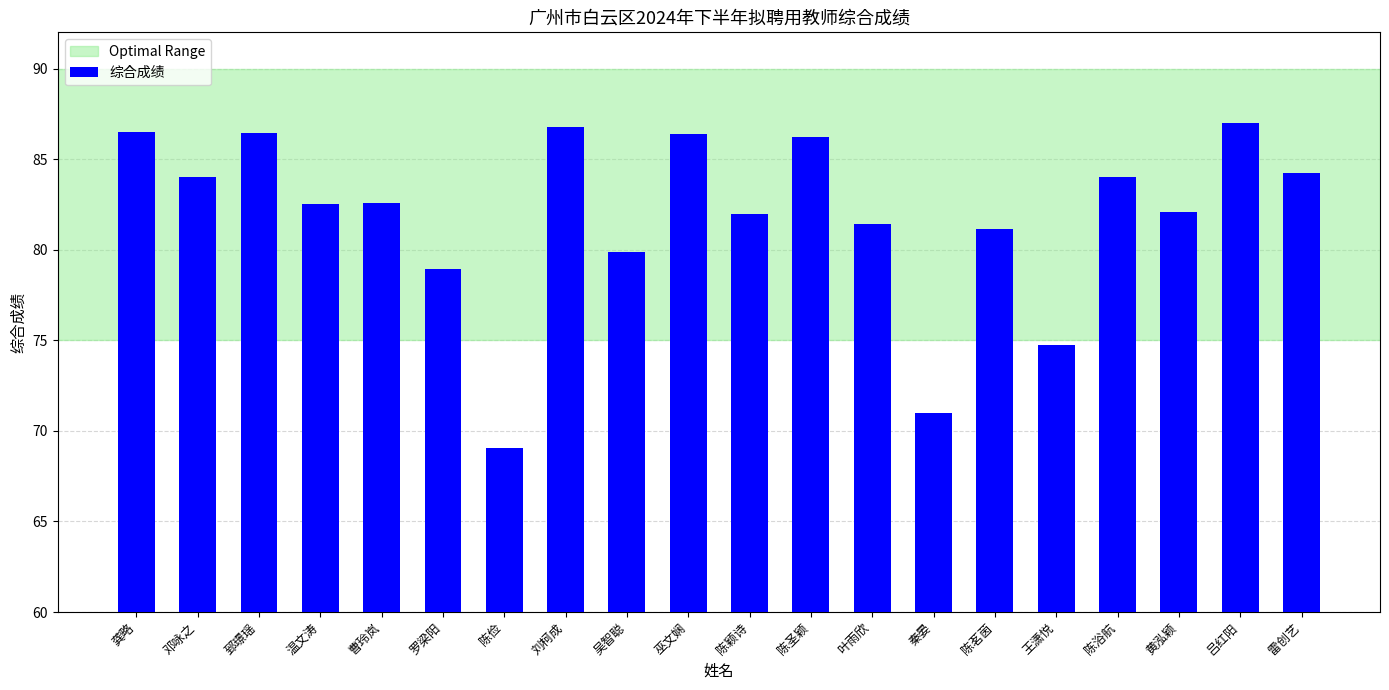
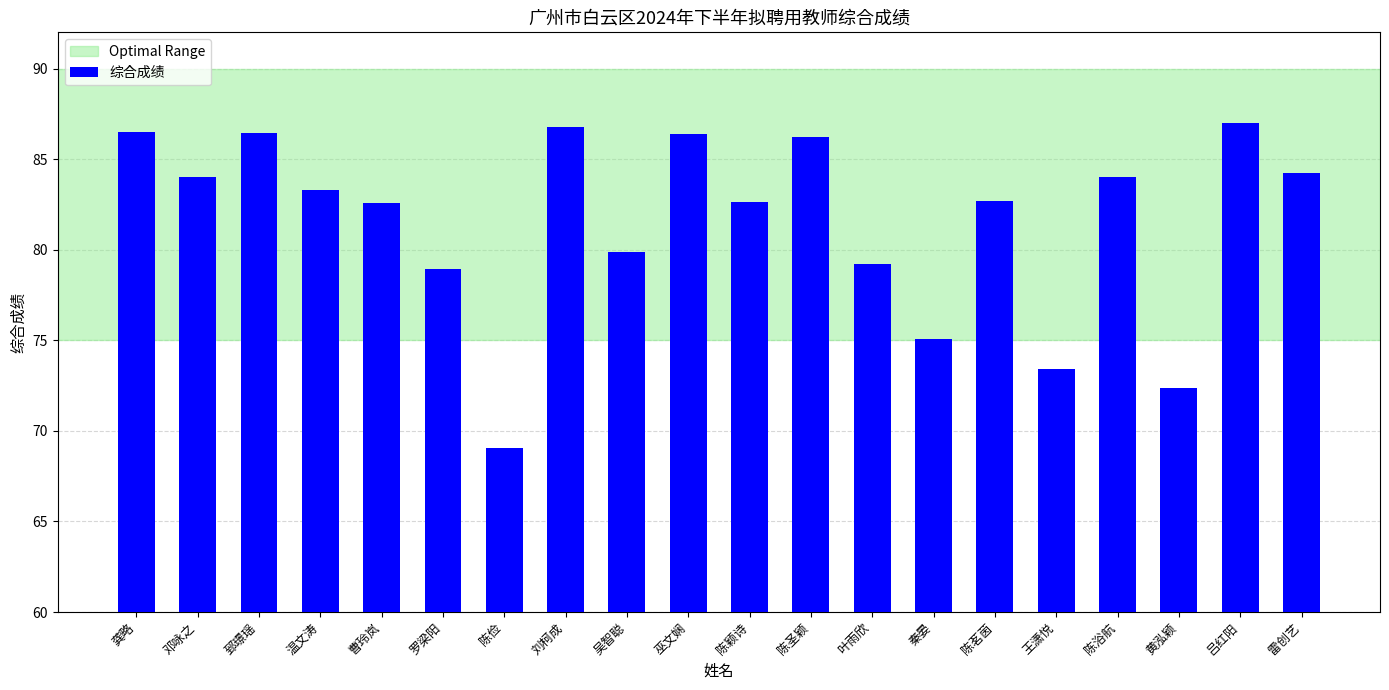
温文涛: 82.5 -> 83.3
陈颖诗: 82.0 -> 82.7
叶雨欣: 81.4 -> 79.2
秦晏: 71.0 -> 75.0
陈茗茵: 81.2 -> 82.7
王潇悦: 74.7 -> 73.4
黄泓颖: 82.1 -> 72.4
